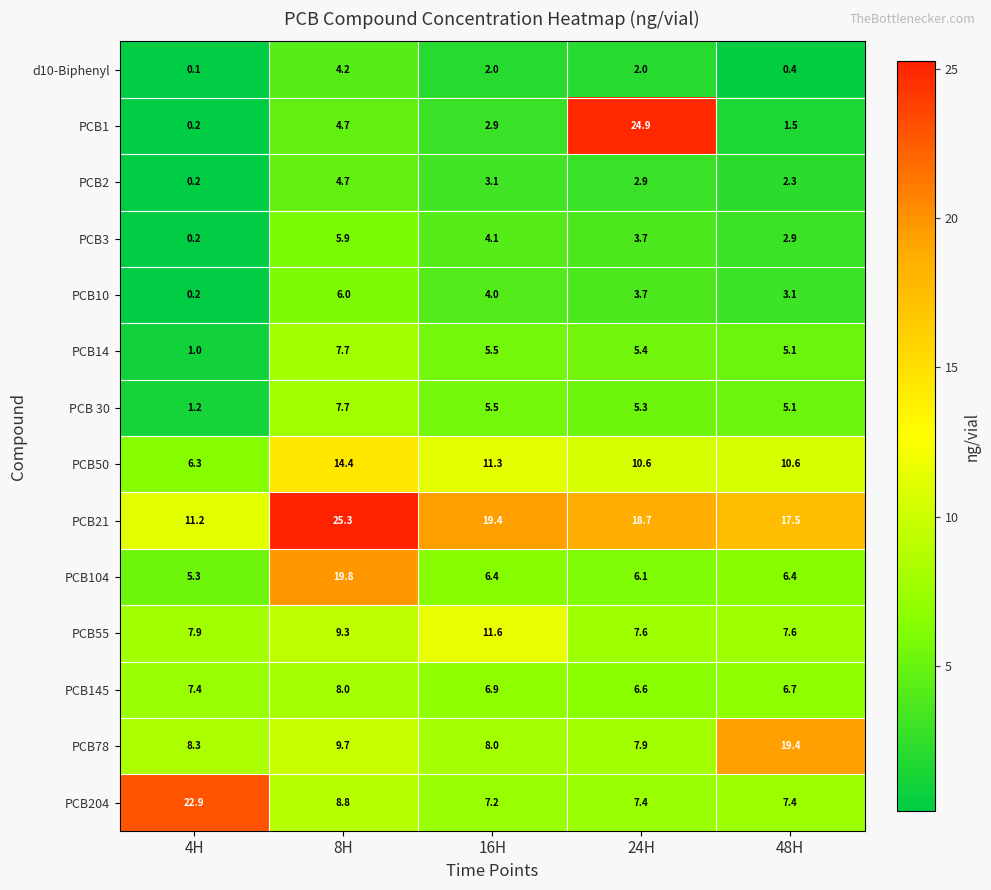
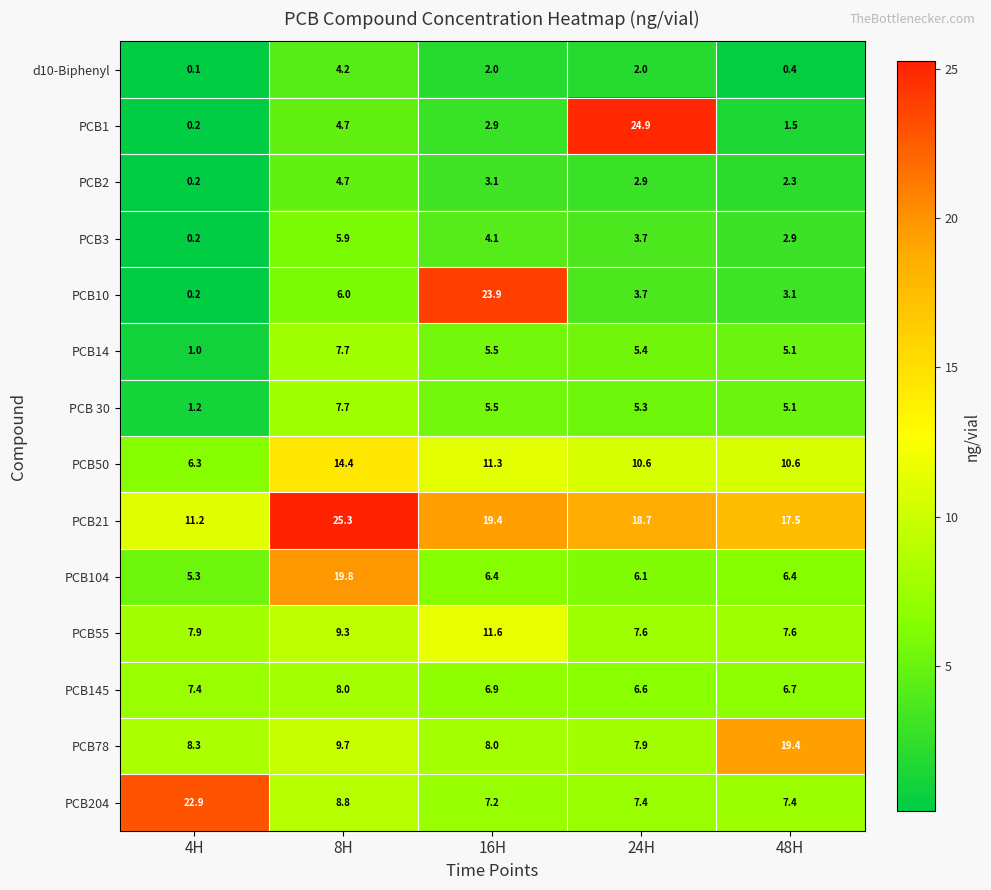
PCB10, 16H: 4.0 -> 23.9
